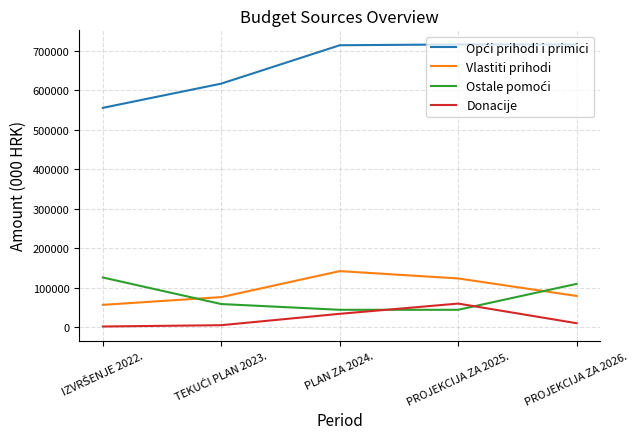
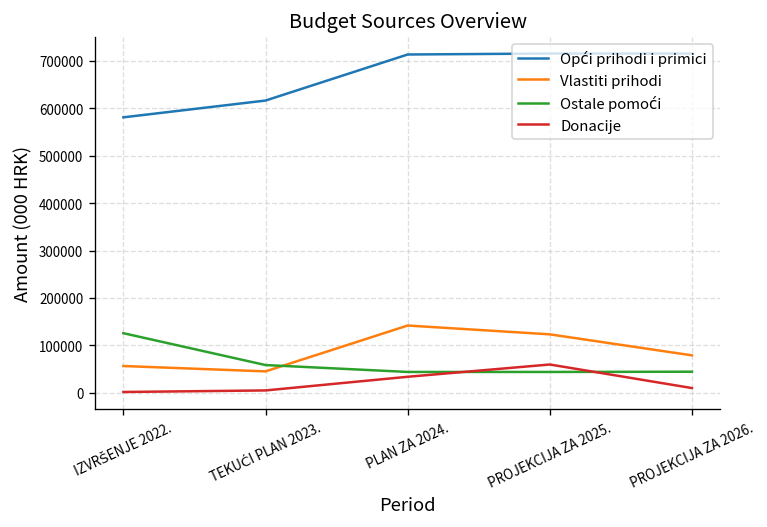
Opći prihodi i primici, IZVRŠENJE 2022.: 560000 -> 580000
Vlastiti prihodi, TEKUĆI PLAN 2023.: 80000 -> 50000
Ostale pomoći, PROJEKCIJA ZA 2026.: 110000 -> 40000
